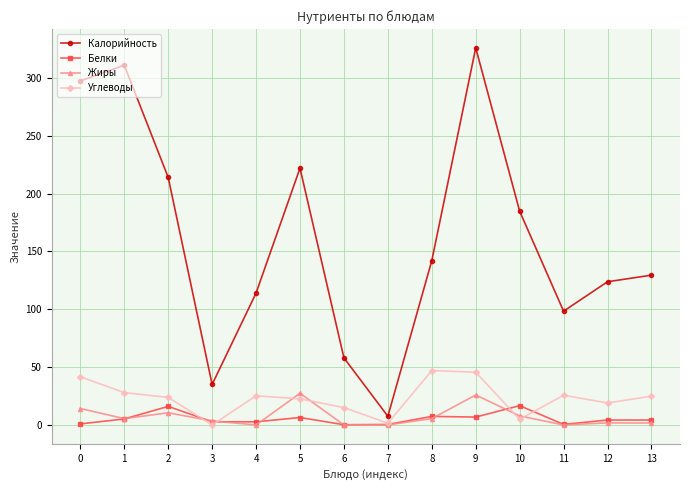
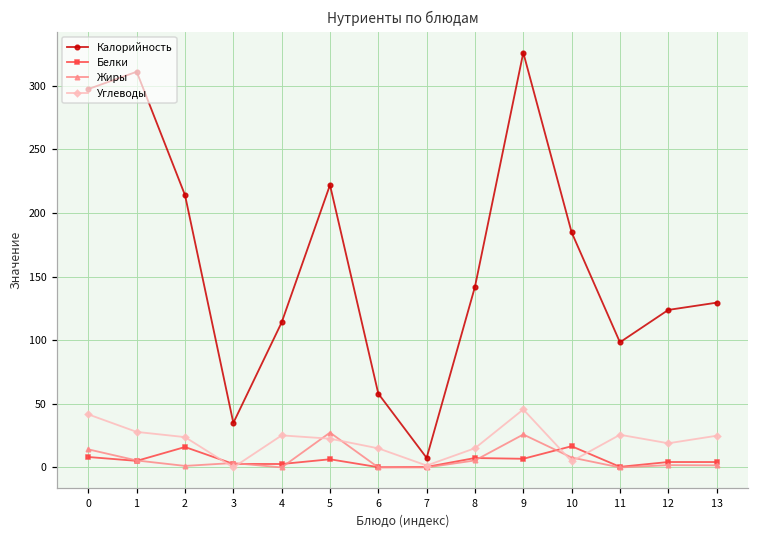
Белки, 0: 1 -> 8
Жиры, 2: 11 -> 1
Углеводы, 8: 47 -> 15
